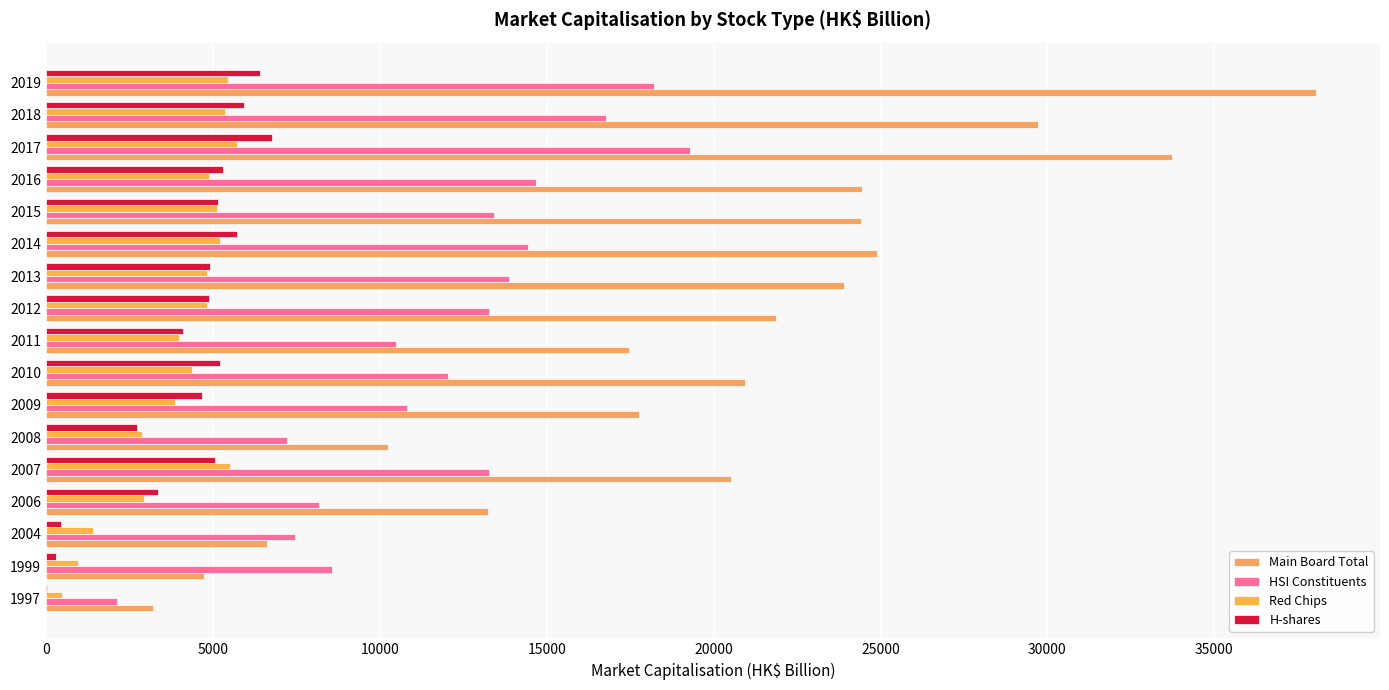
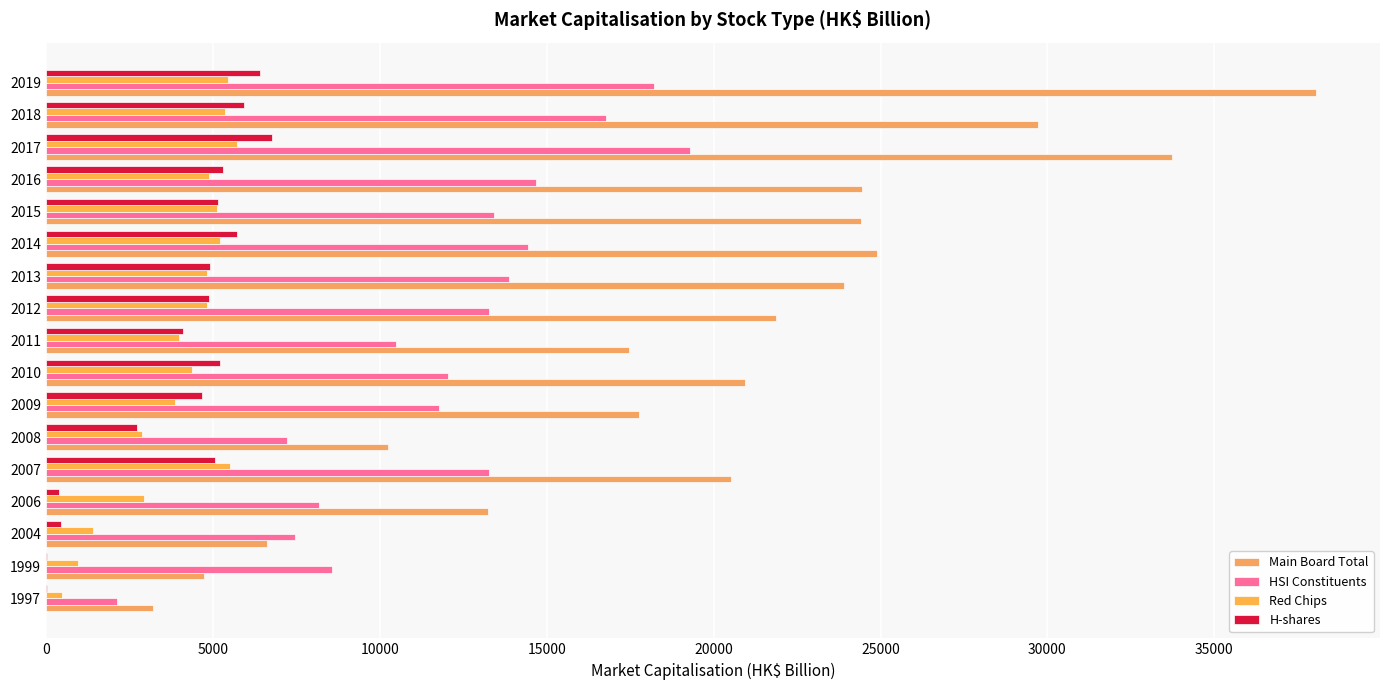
HSI Constituents, 2009: 10800 -> 11800
H-shares, 2006: 3400 -> 400
H-shares, 1999: 300 -> 0
